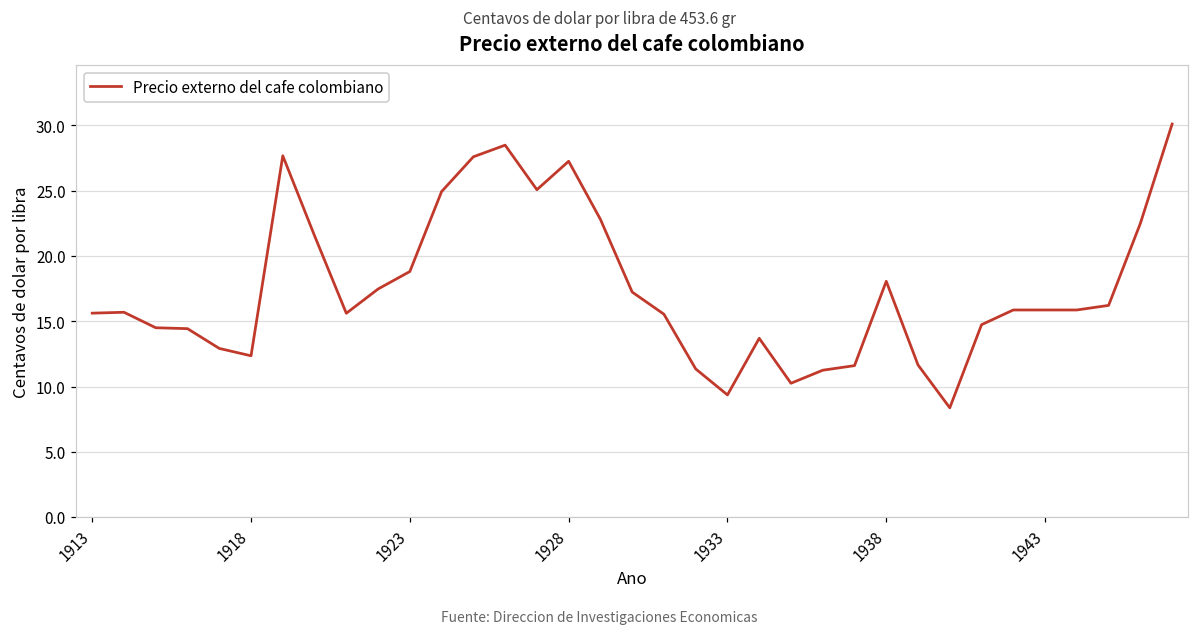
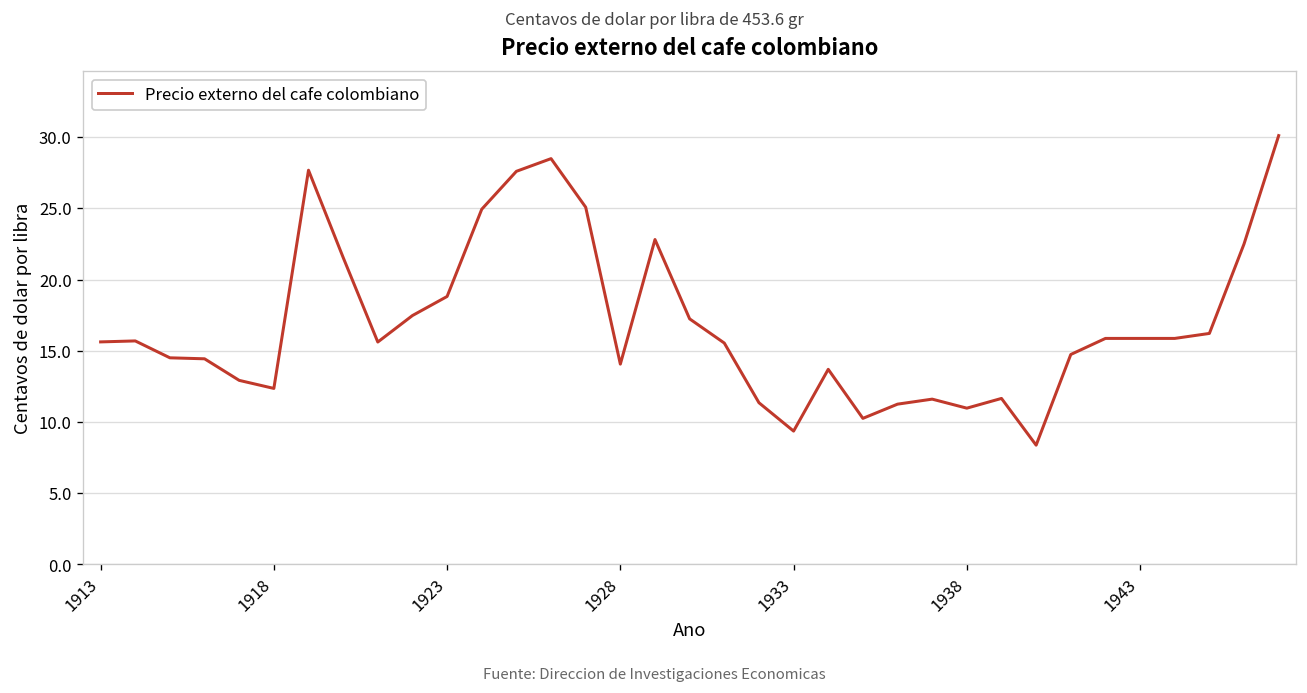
1928: 27.3 -> 14.1
1938: 18.1 -> 11.0
